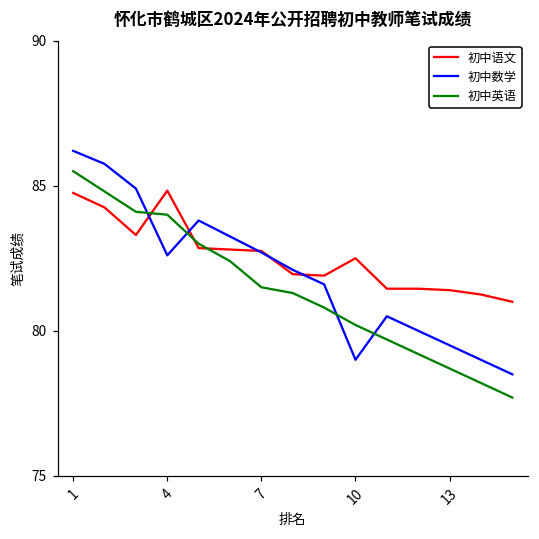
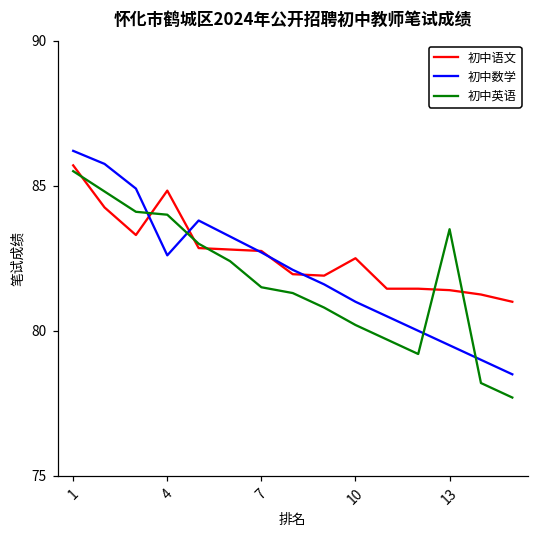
初中语文, 1: 84.8 -> 85.7
初中数学, 10: 79 -> 81
初中英语, 13: 78.7 -> 83.5
